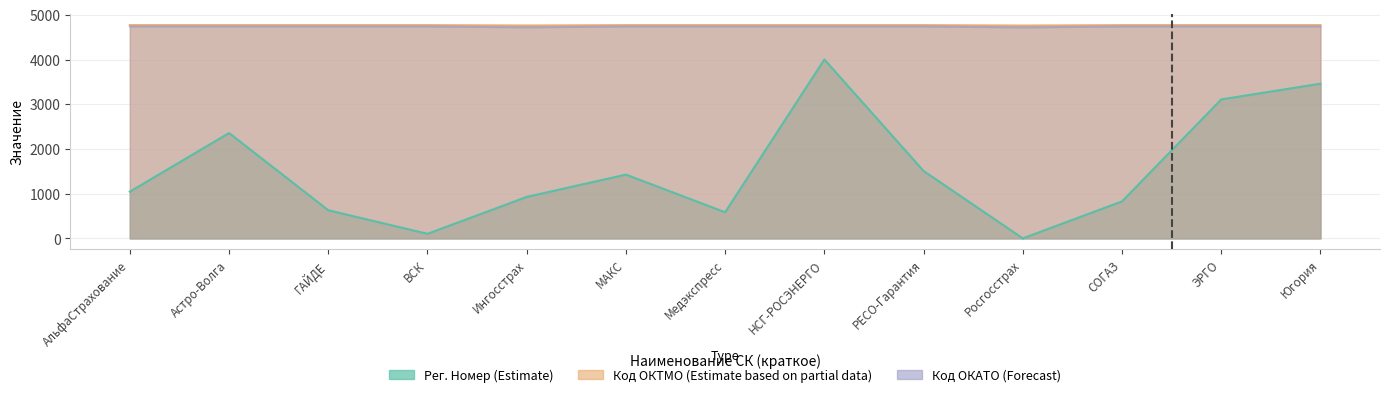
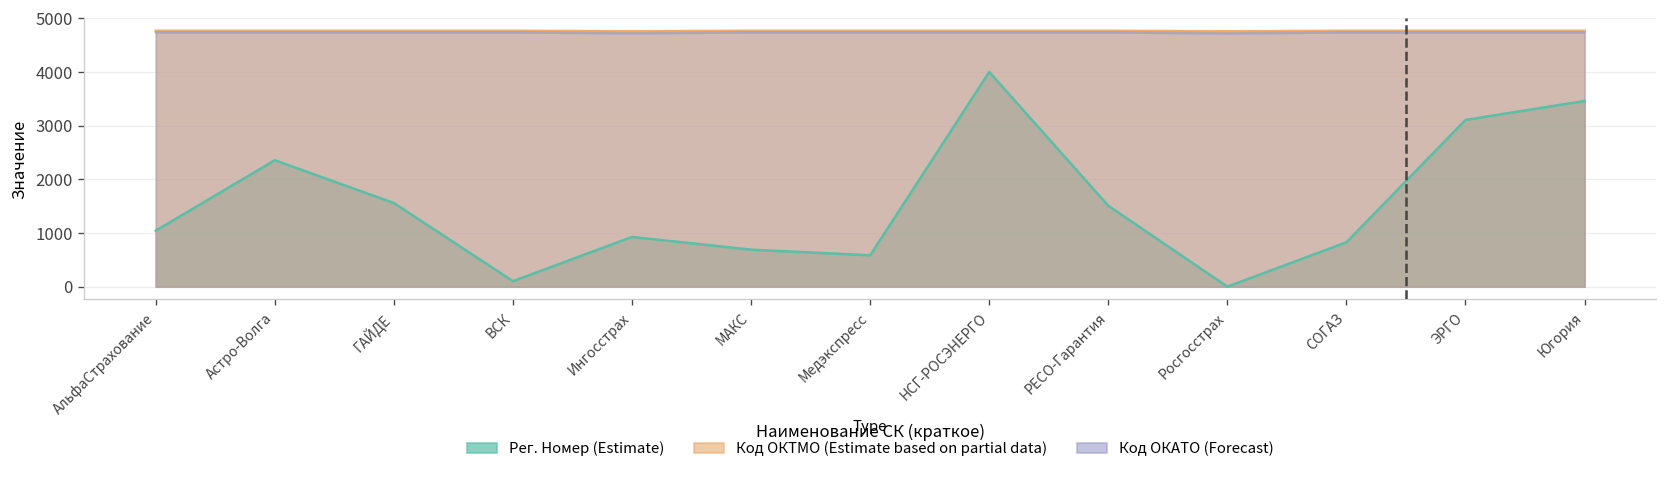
Рег. Номер (Estimate), ГАЙДЕ: 600 -> 1600
Рег. Номер (Estimate), МАКС: 1400 -> 700
